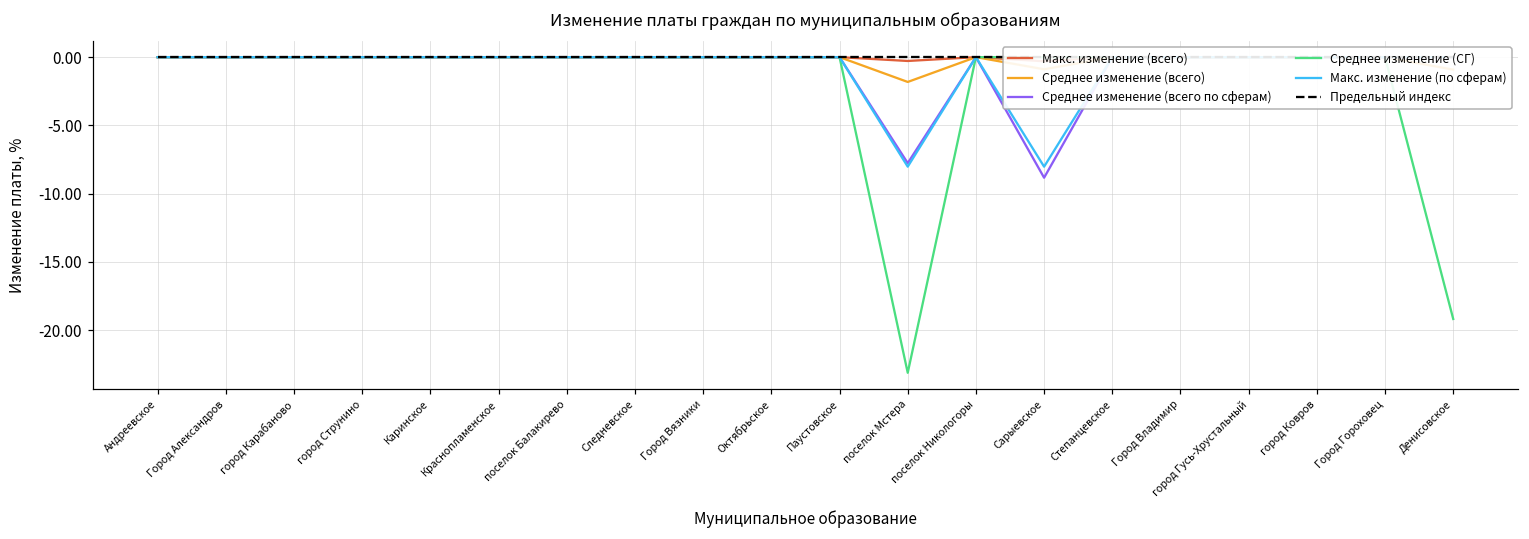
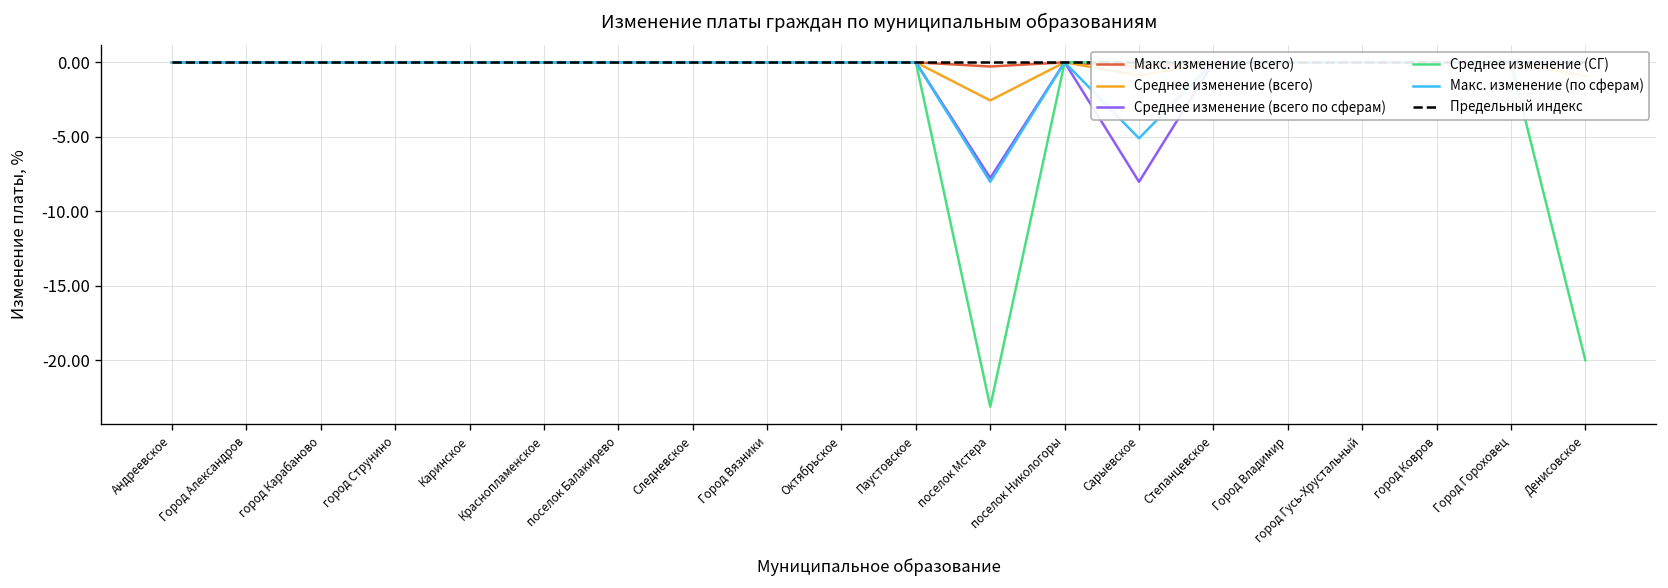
Среднее изменение (всего), поселок Мстера: -1.8 -> -2.6
Среднее изменение (всего по сферам), Сарыевское: -8.8 -> -8.0
Макс. изменение (по сферам), Сарыевское: -8.0 -> -5.1
Среднее изменение (СГ), Денисовское: -19.2 -> -20.0
